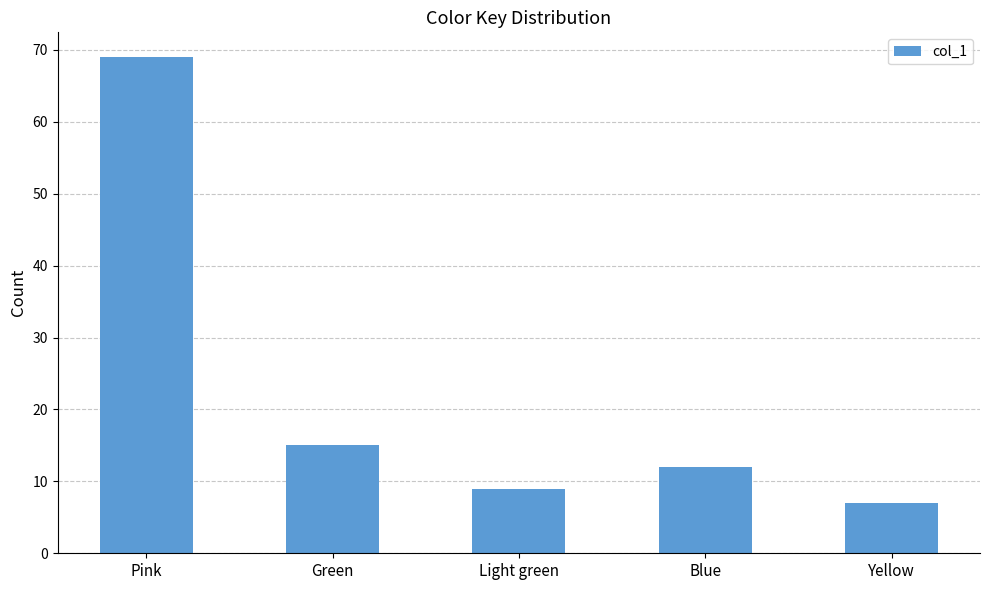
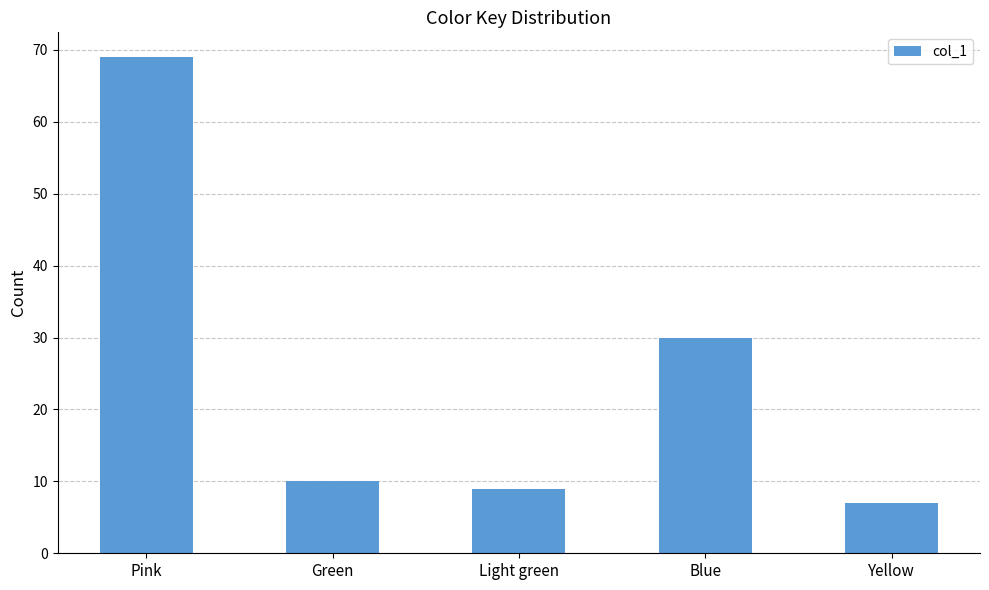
Green: 15 -> 10
Blue: 12 -> 30
